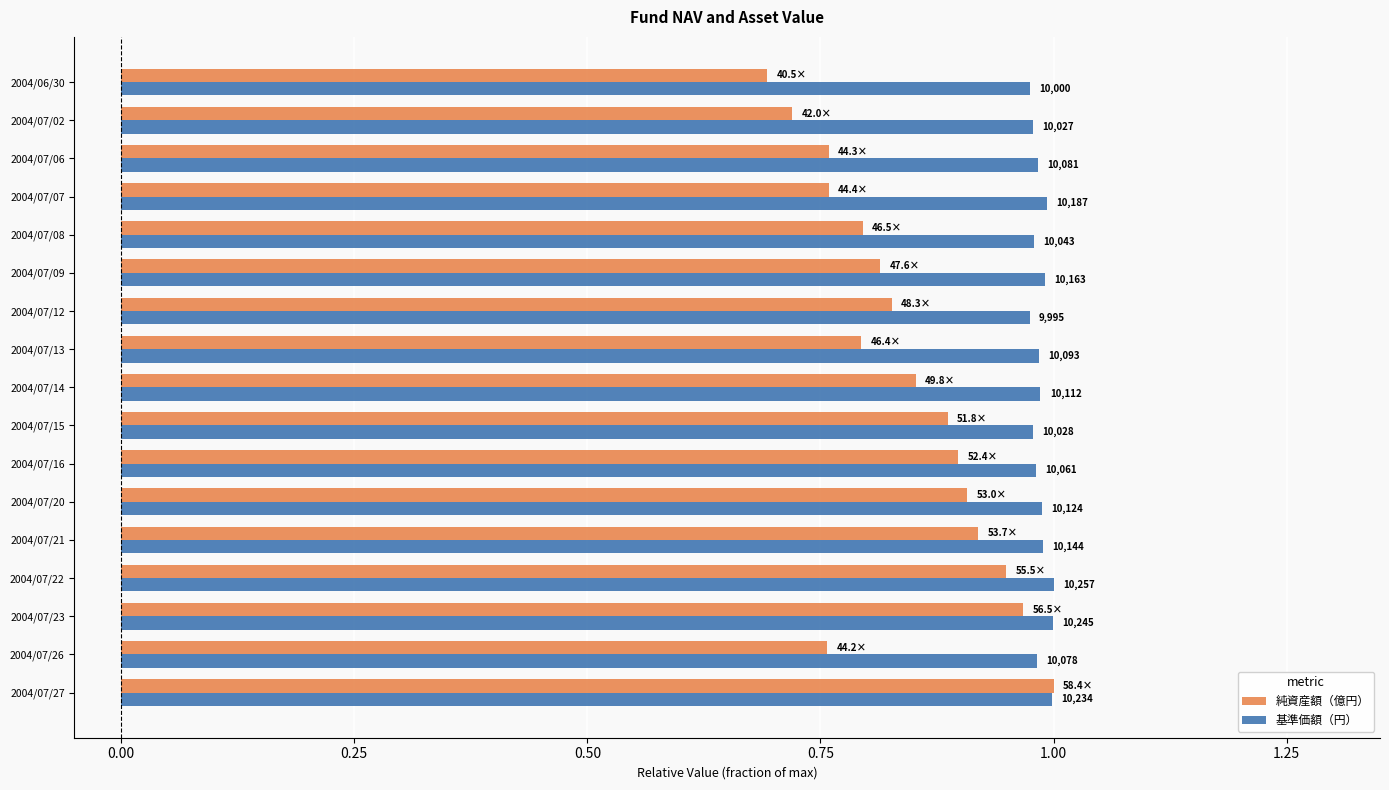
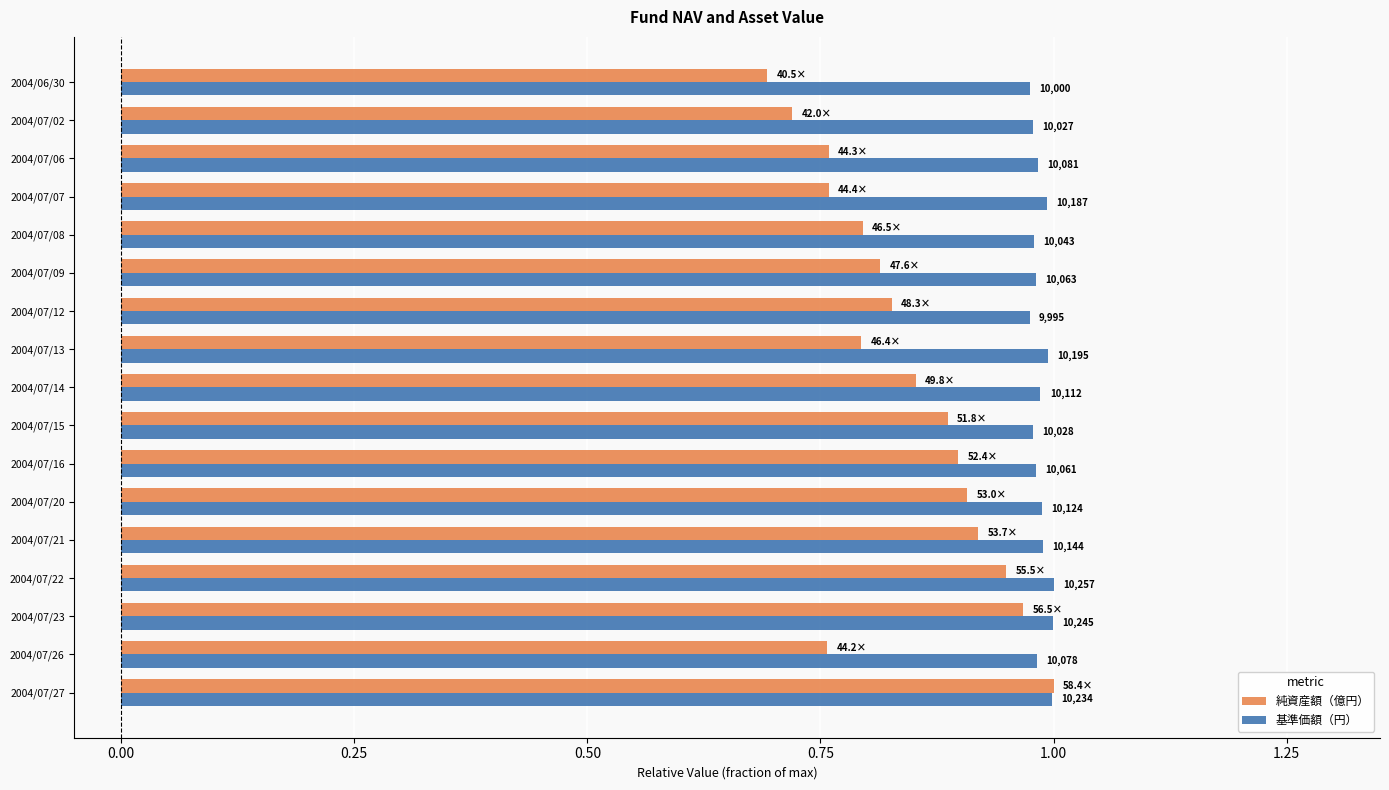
基準価額（円）, 2004/07/09: 10,163 -> 10,063
基準価額（円）, 2004/07/13: 10,093 -> 10,195
